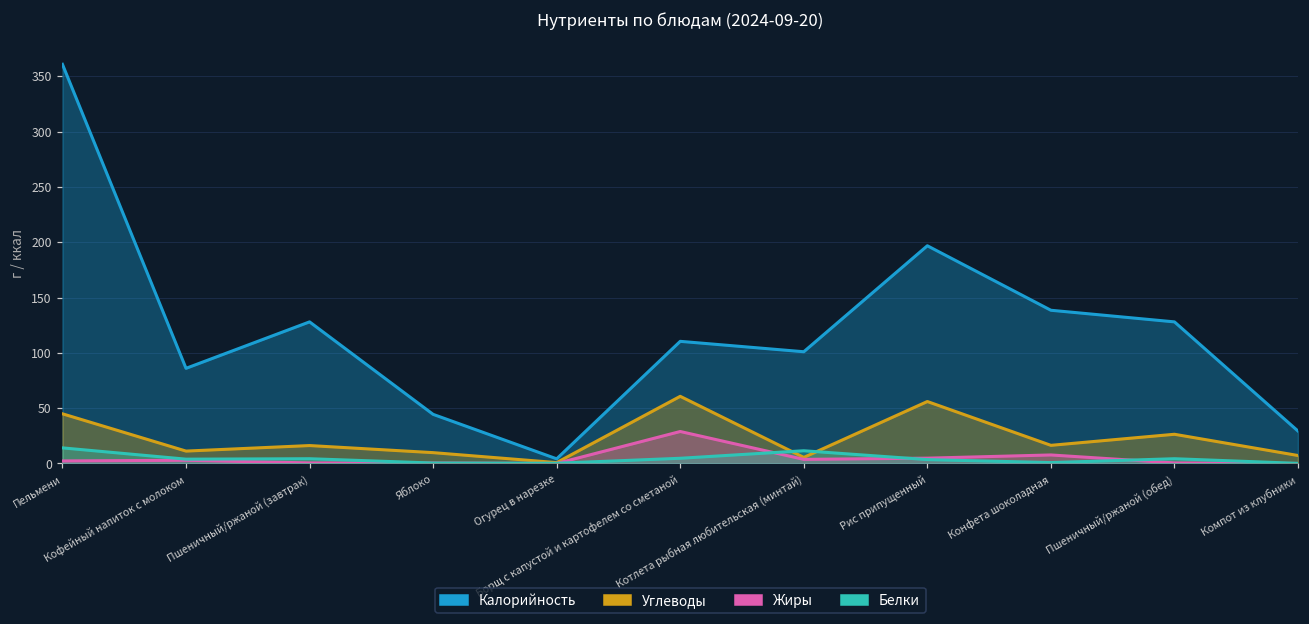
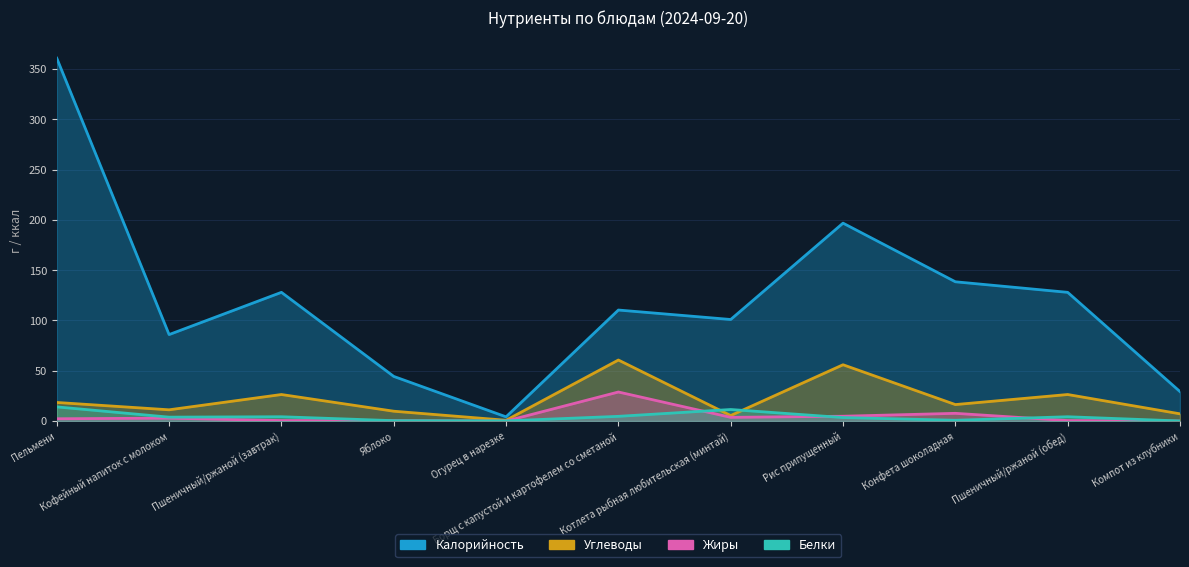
Углеводы, Пельмени: 45 -> 19
Углеводы, Пшеничный/ржаной (завтрак): 16 -> 26
